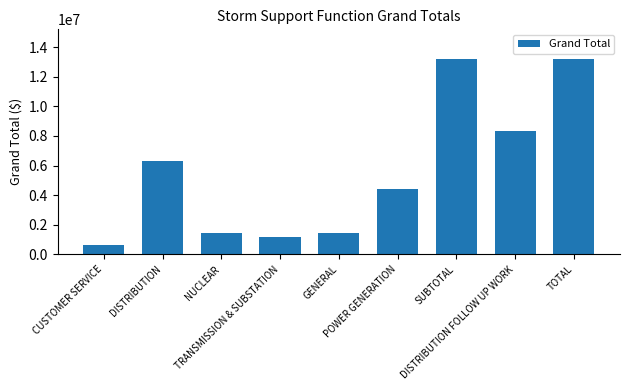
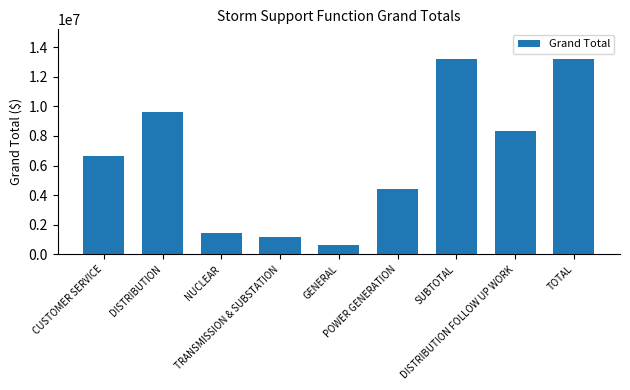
CUSTOMER SERVICE: 600000 -> 6700000
DISTRIBUTION: 6300000 -> 9600000
GENERAL: 1500000 -> 600000
